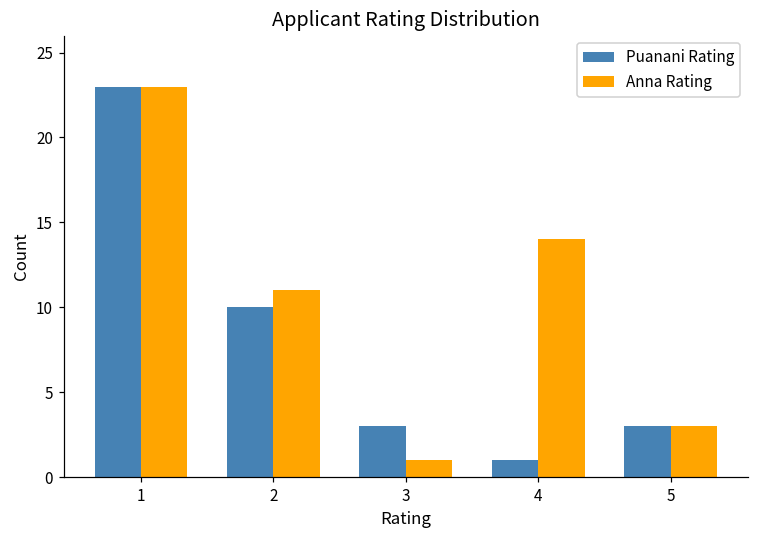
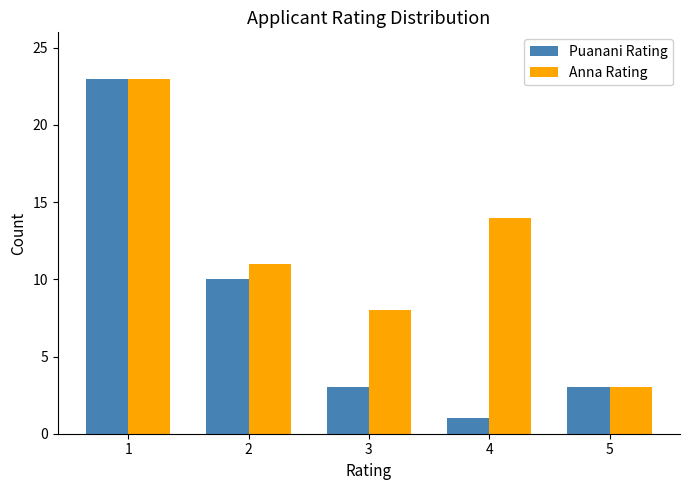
Anna Rating, 3: 1 -> 8
